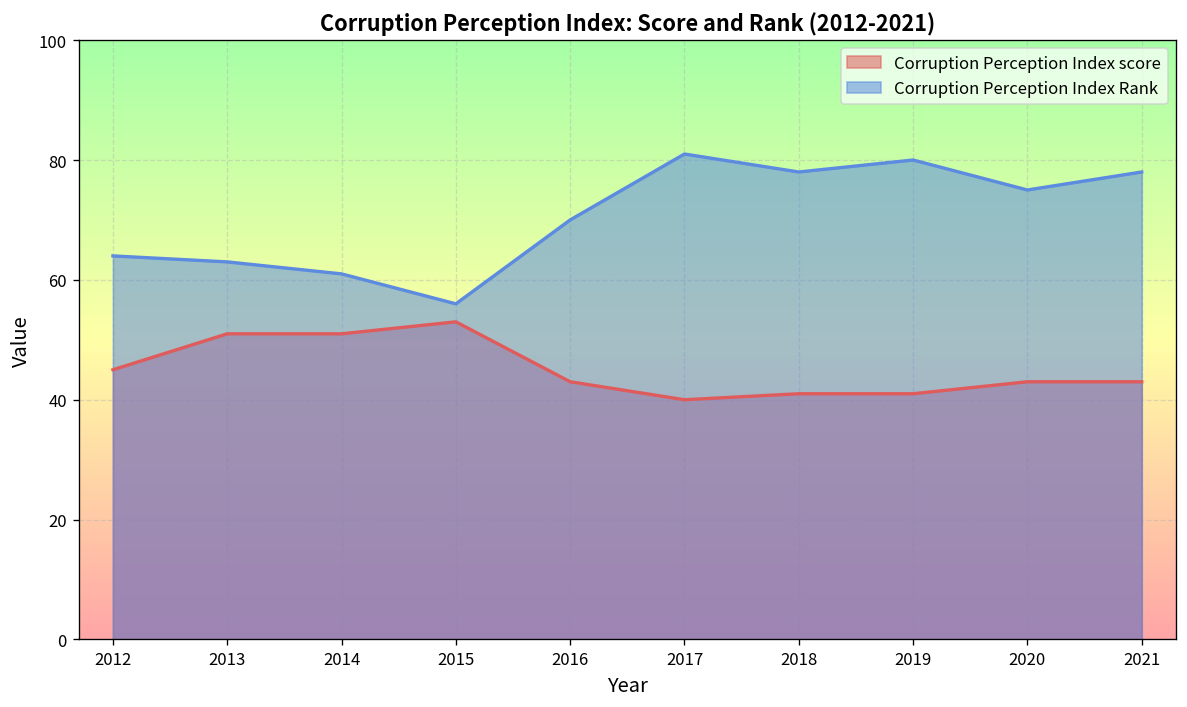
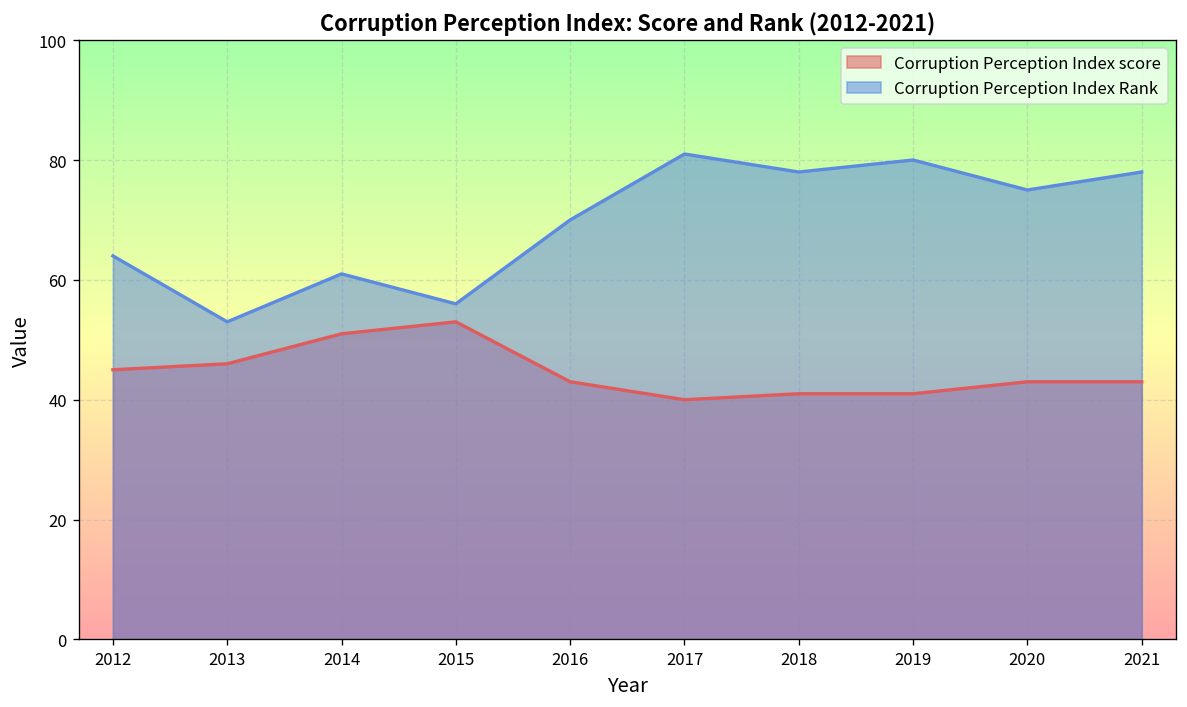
Corruption Perception Index score, 2013: 51 -> 46
Corruption Perception Index Rank, 2013: 63 -> 53
